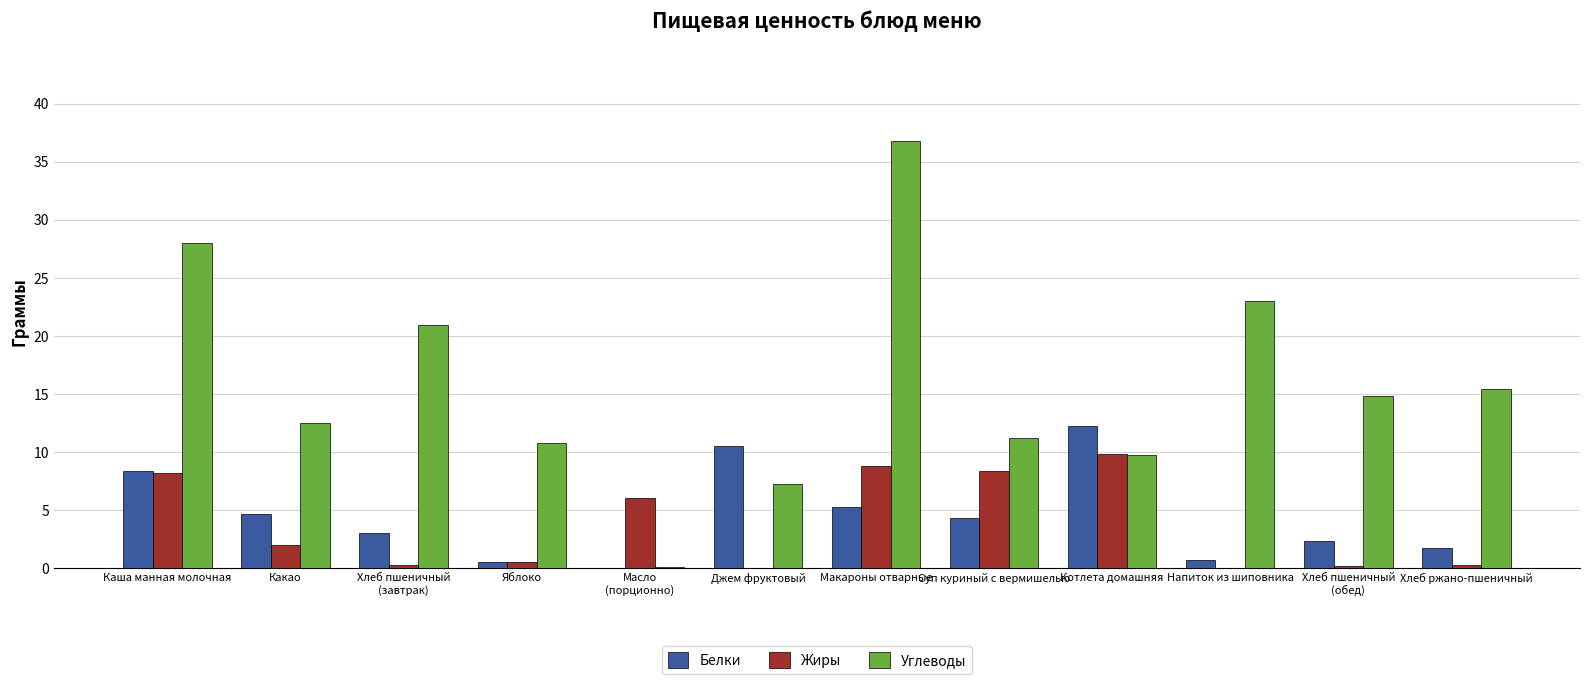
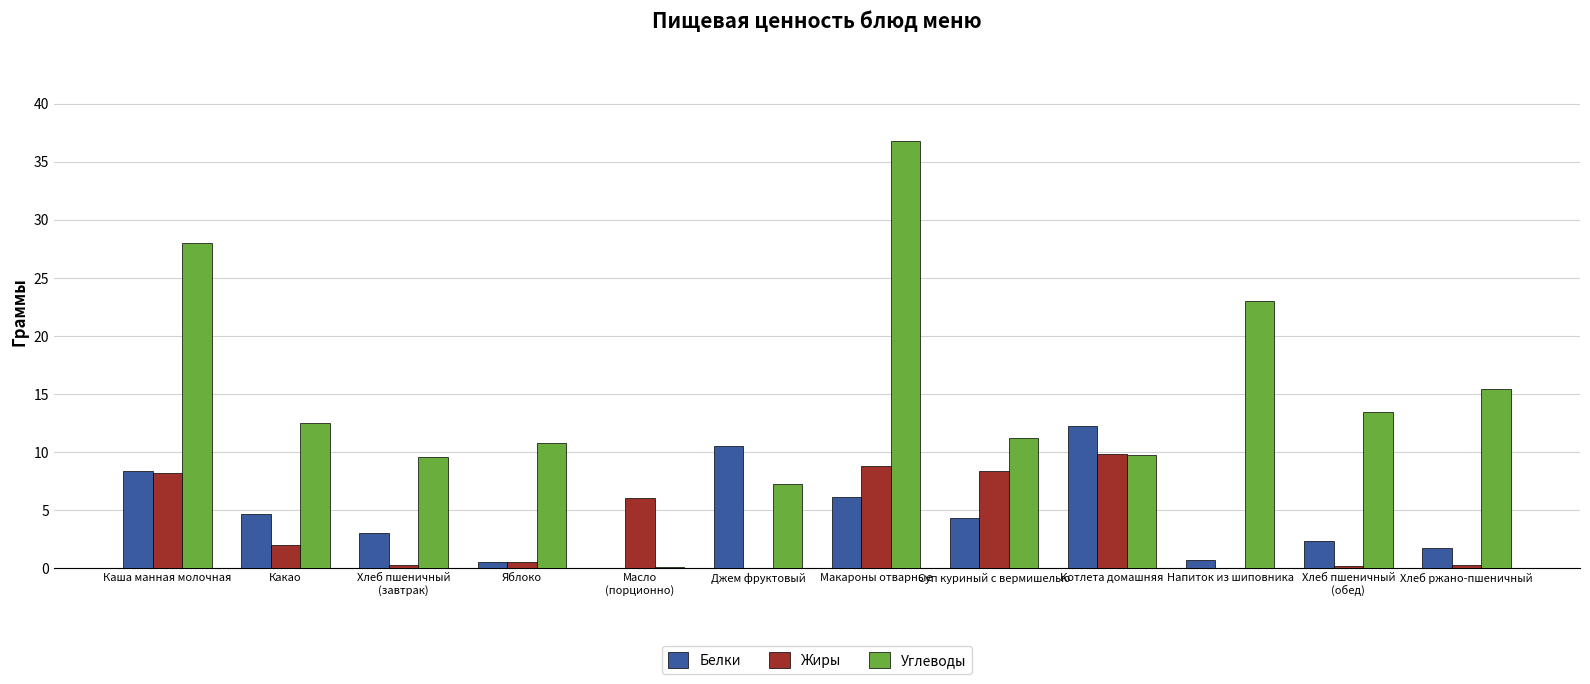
Углеводы, Хлеб пшеничный (завтрак): 20.9 -> 9.6
Белки, Макароны отварные: 5.3 -> 6.1
Углеводы, Хлеб пшеничный (обед): 14.8 -> 13.4
